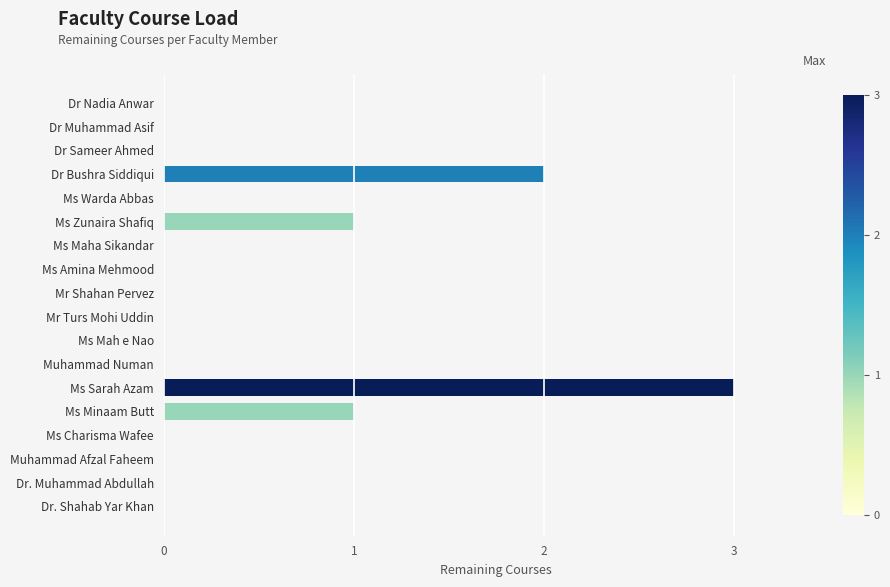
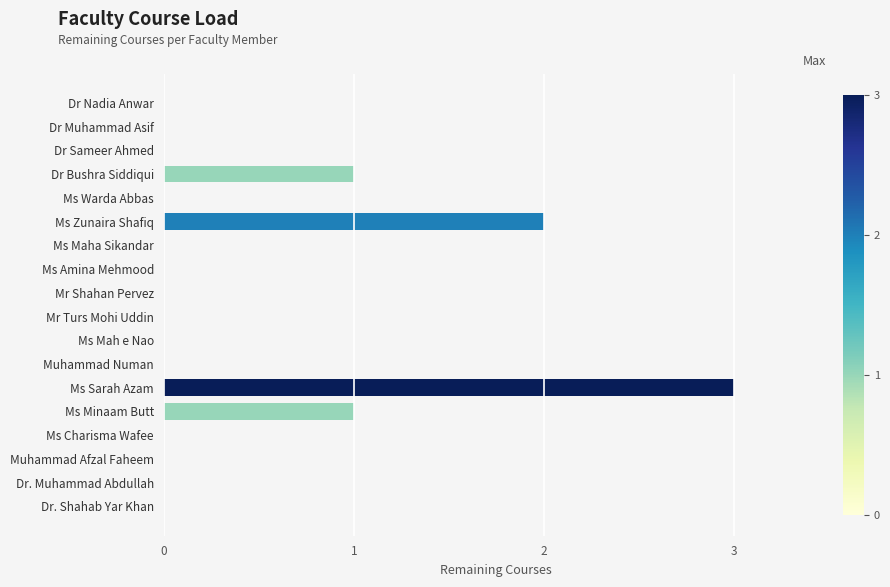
Dr Bushra Siddiqui: 2 -> 1
Ms Zunaira Shafiq: 1 -> 2
